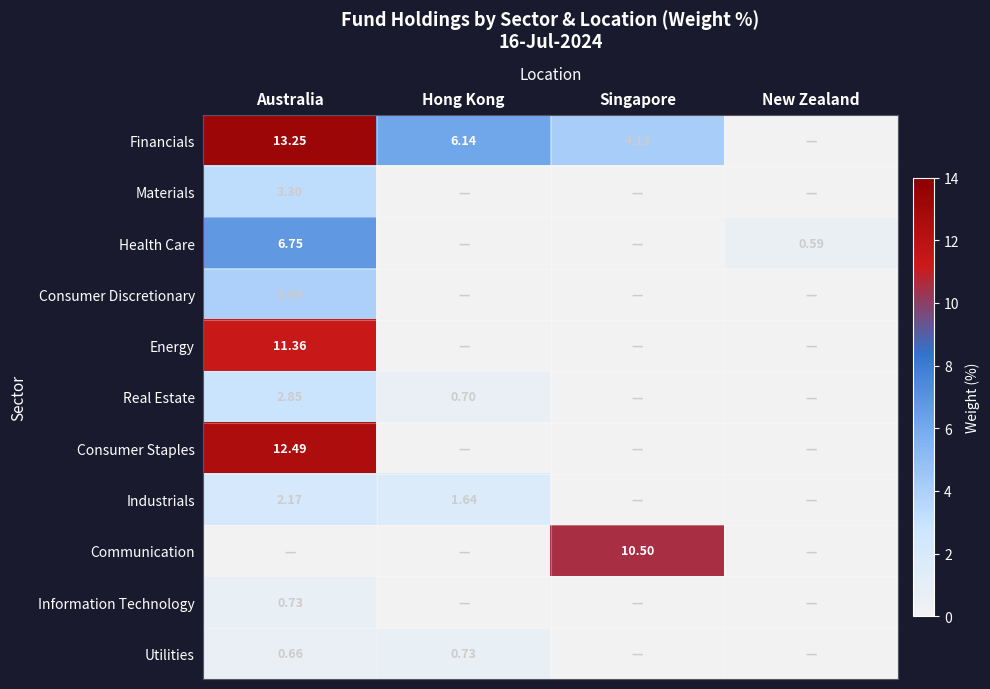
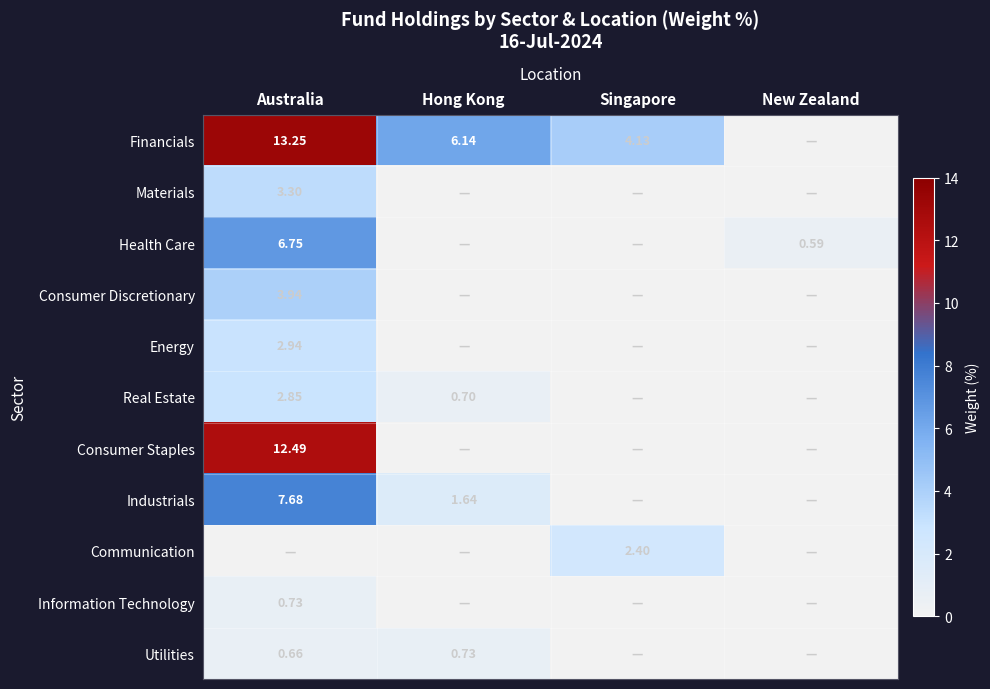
Energy, Australia: 11.36 -> 2.94
Industrials, Australia: 2.17 -> 7.68
Communication, Singapore: 10.50 -> 2.40
